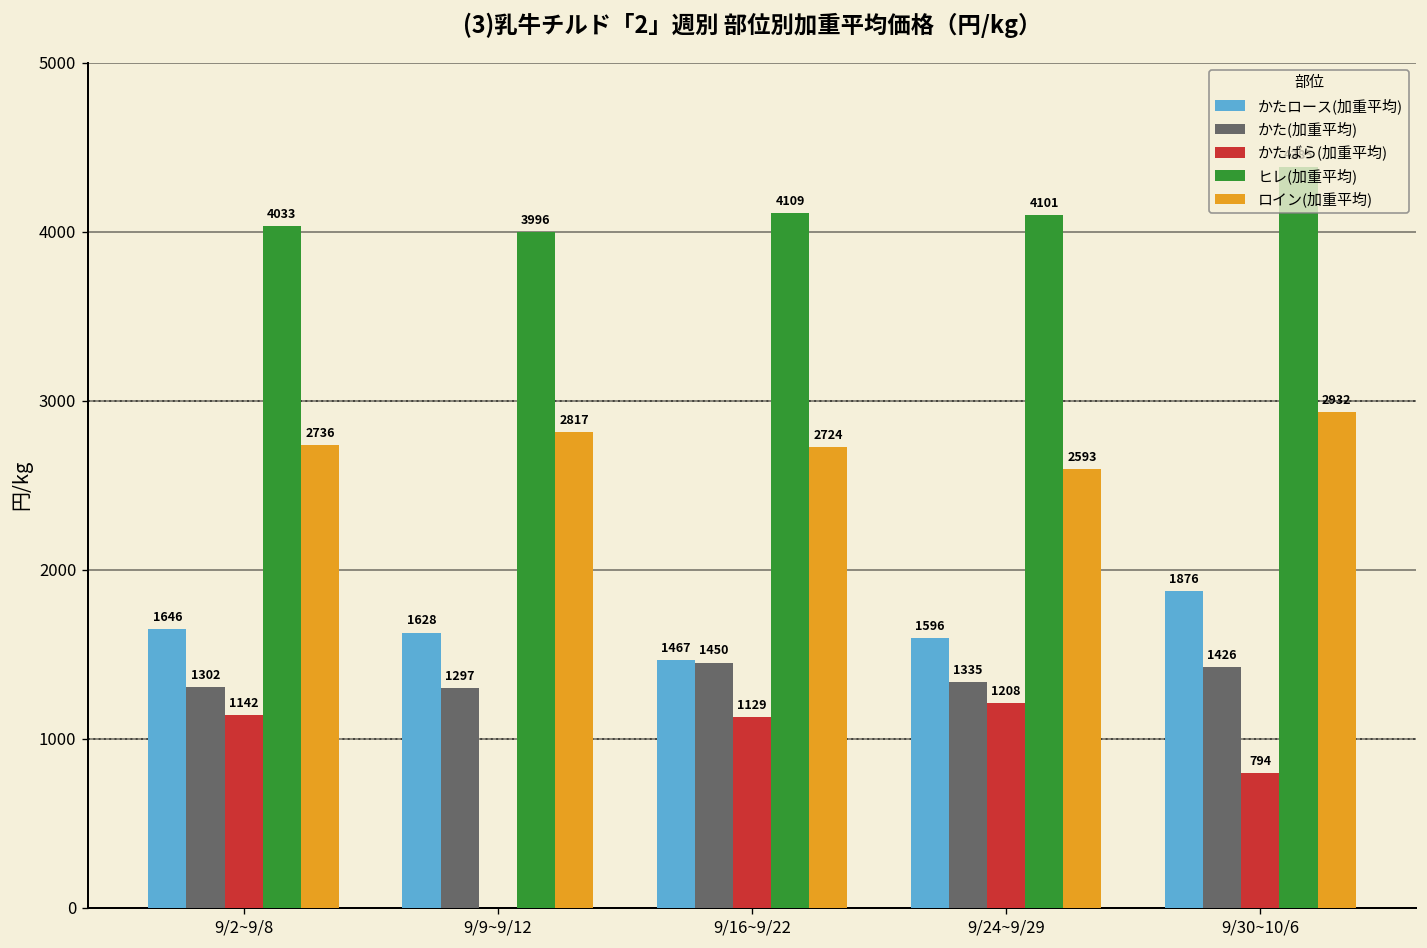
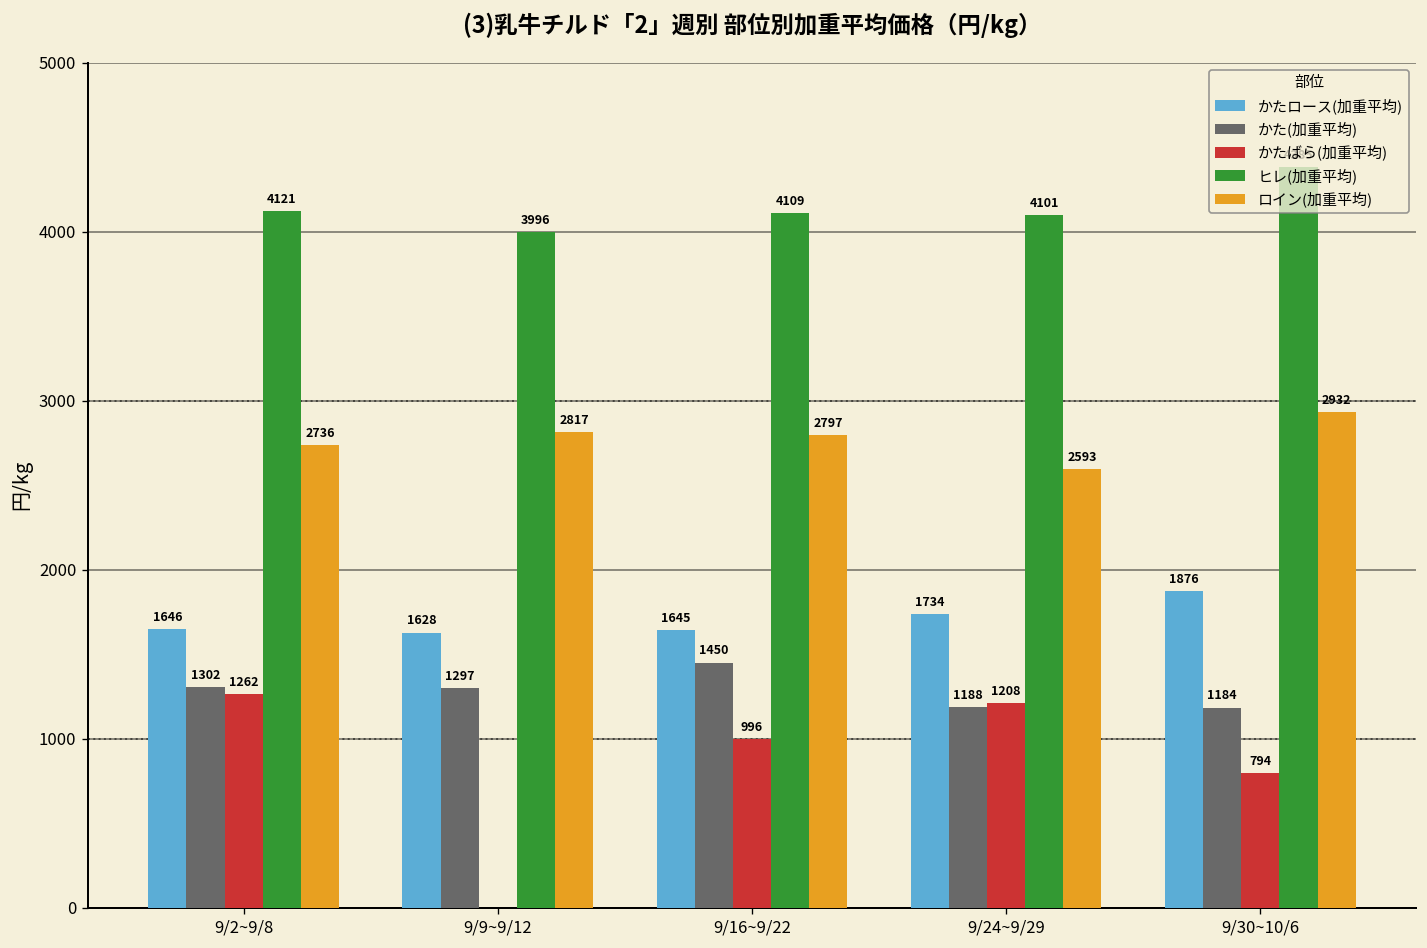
かたばら(加重平均), 9/2~9/8: 1142 -> 1262
ヒレ(加重平均), 9/2~9/8: 4033 -> 4121
かたロース(加重平均), 9/16~9/22: 1467 -> 1645
かたばら(加重平均), 9/16~9/22: 1129 -> 996
ロイン(加重平均), 9/16~9/22: 2724 -> 2797
かたロース(加重平均), 9/24~9/29: 1596 -> 1734
かた(加重平均), 9/24~9/29: 1335 -> 1188
かた(加重平均), 9/30~10/6: 1426 -> 1184
